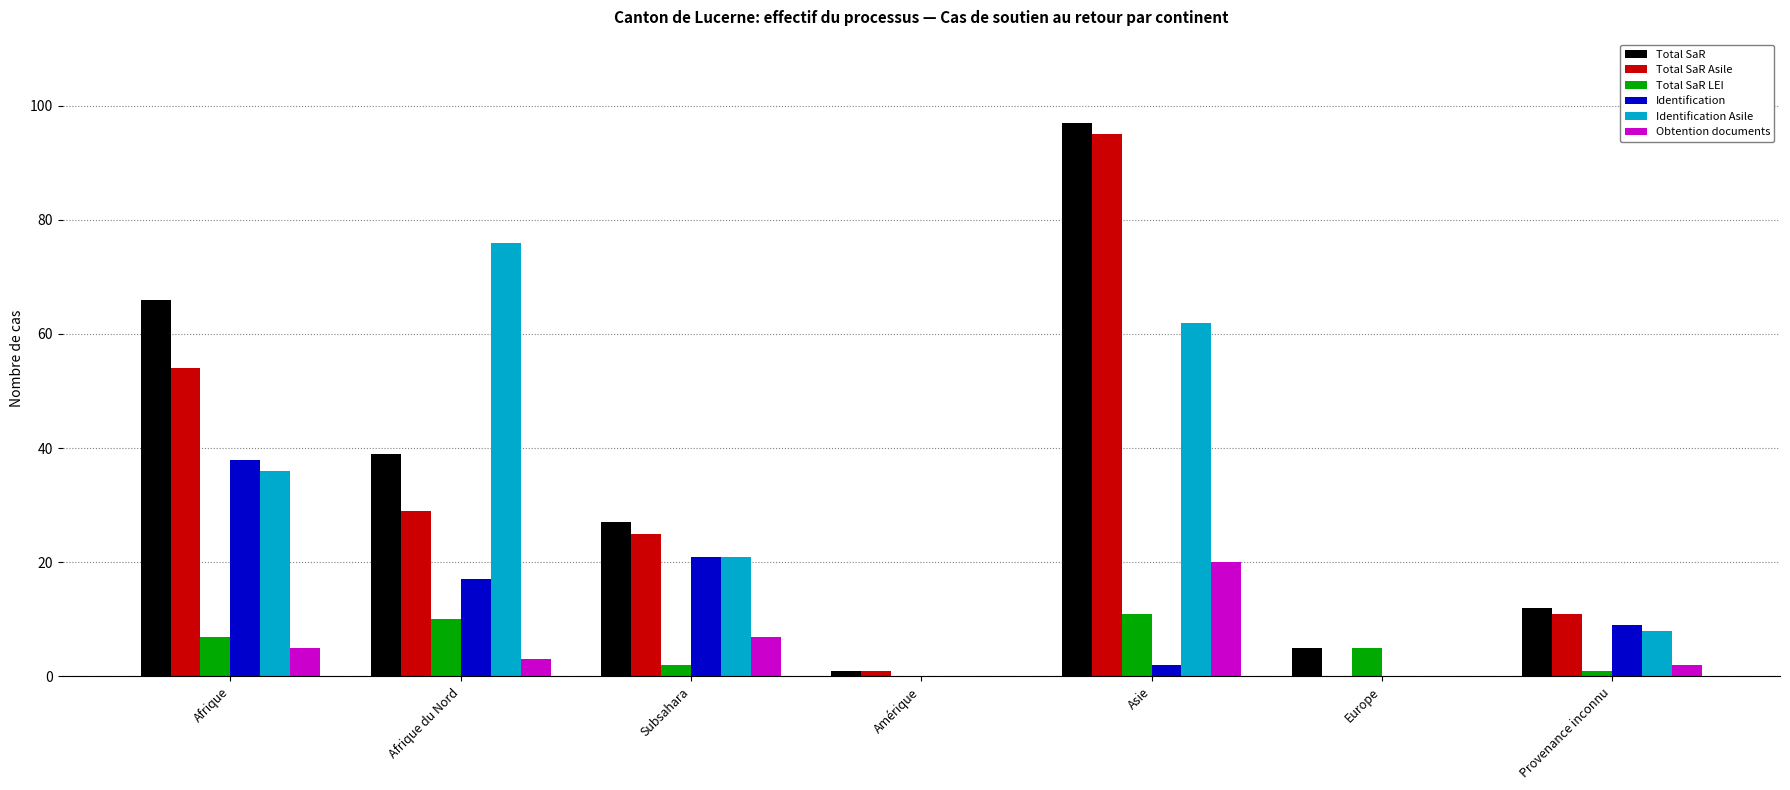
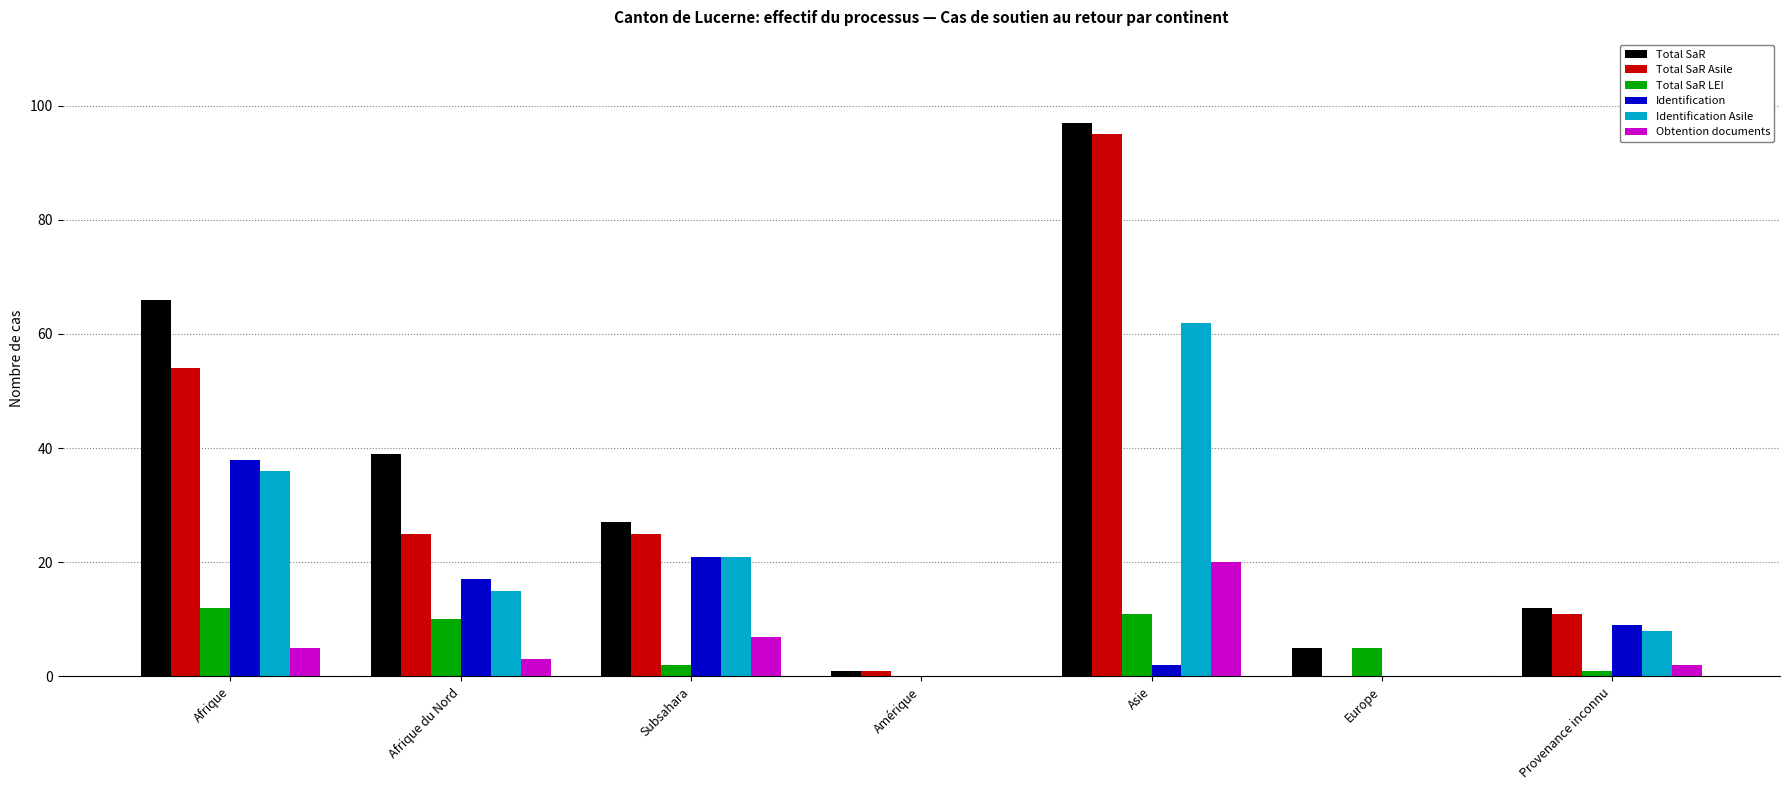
Total SaR LEI, Afrique: 7 -> 12
Total SaR Asile, Afrique du Nord: 29 -> 25
Identification Asile, Afrique du Nord: 76 -> 15
